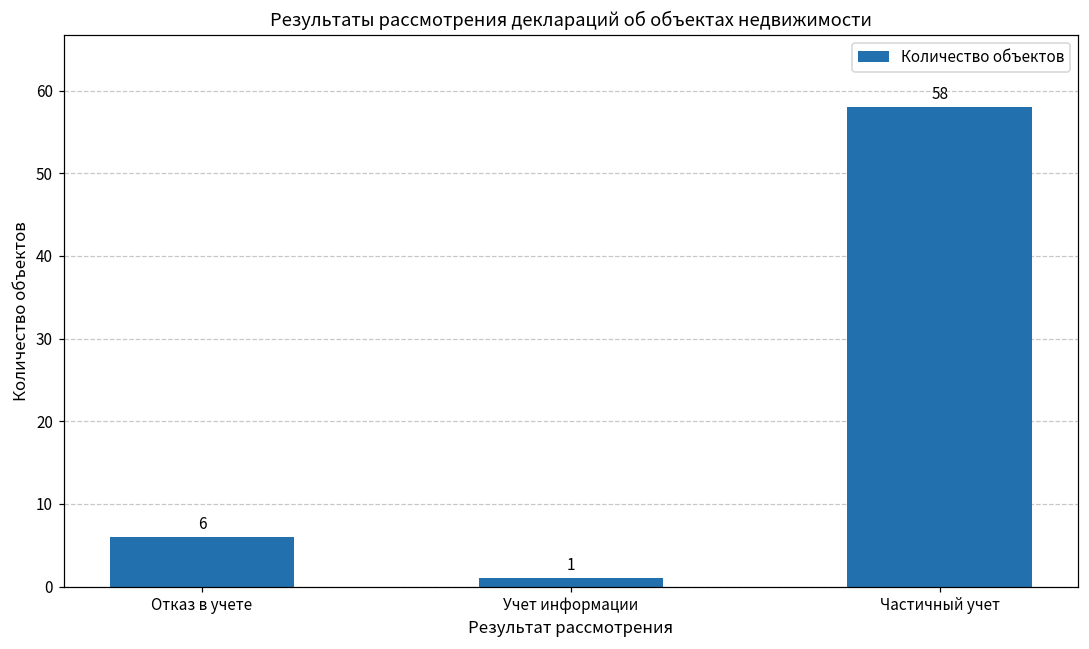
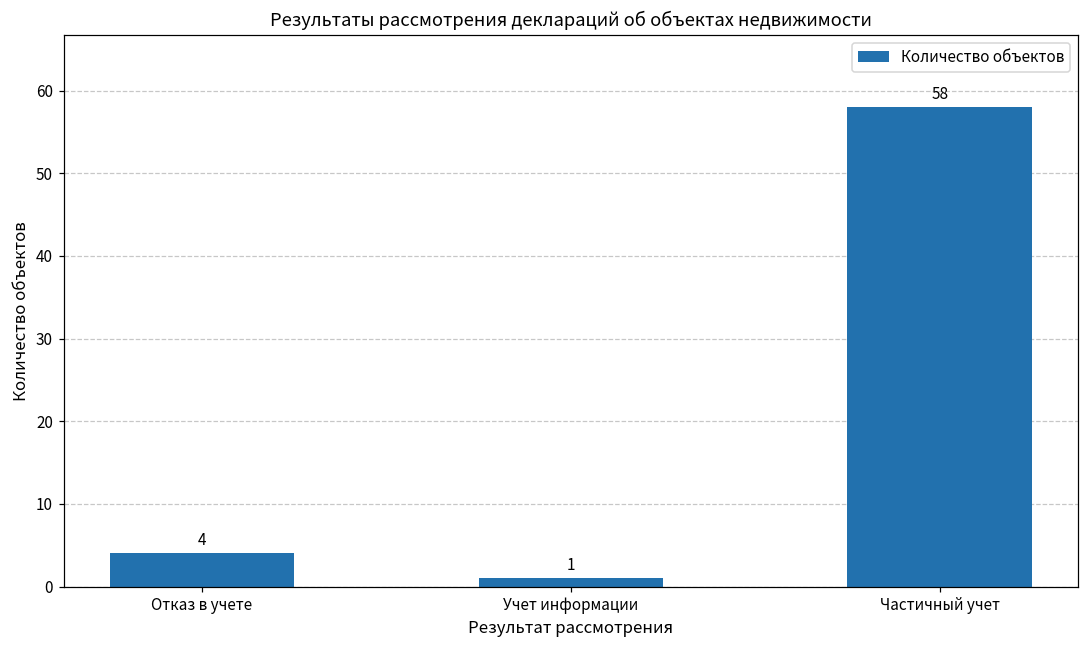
Отказ в учете: 6 -> 4
